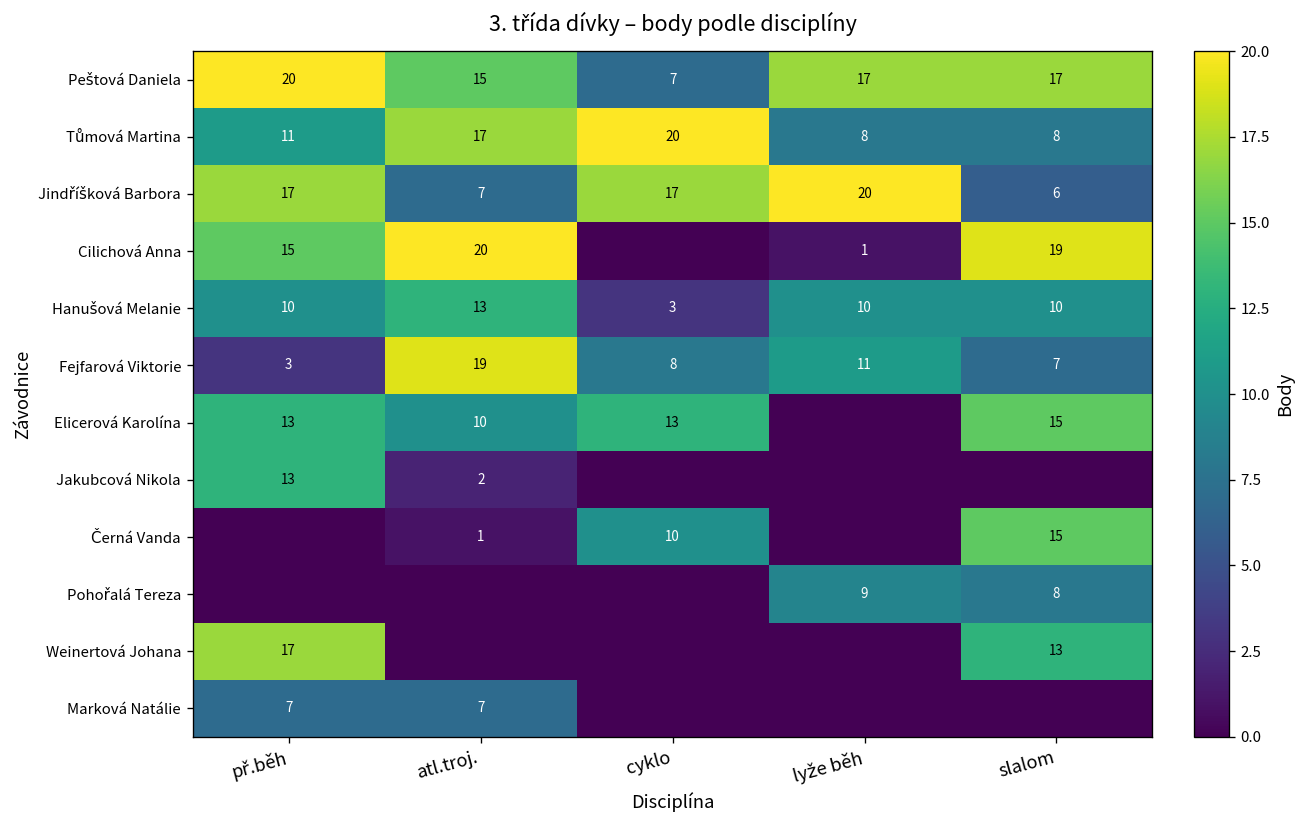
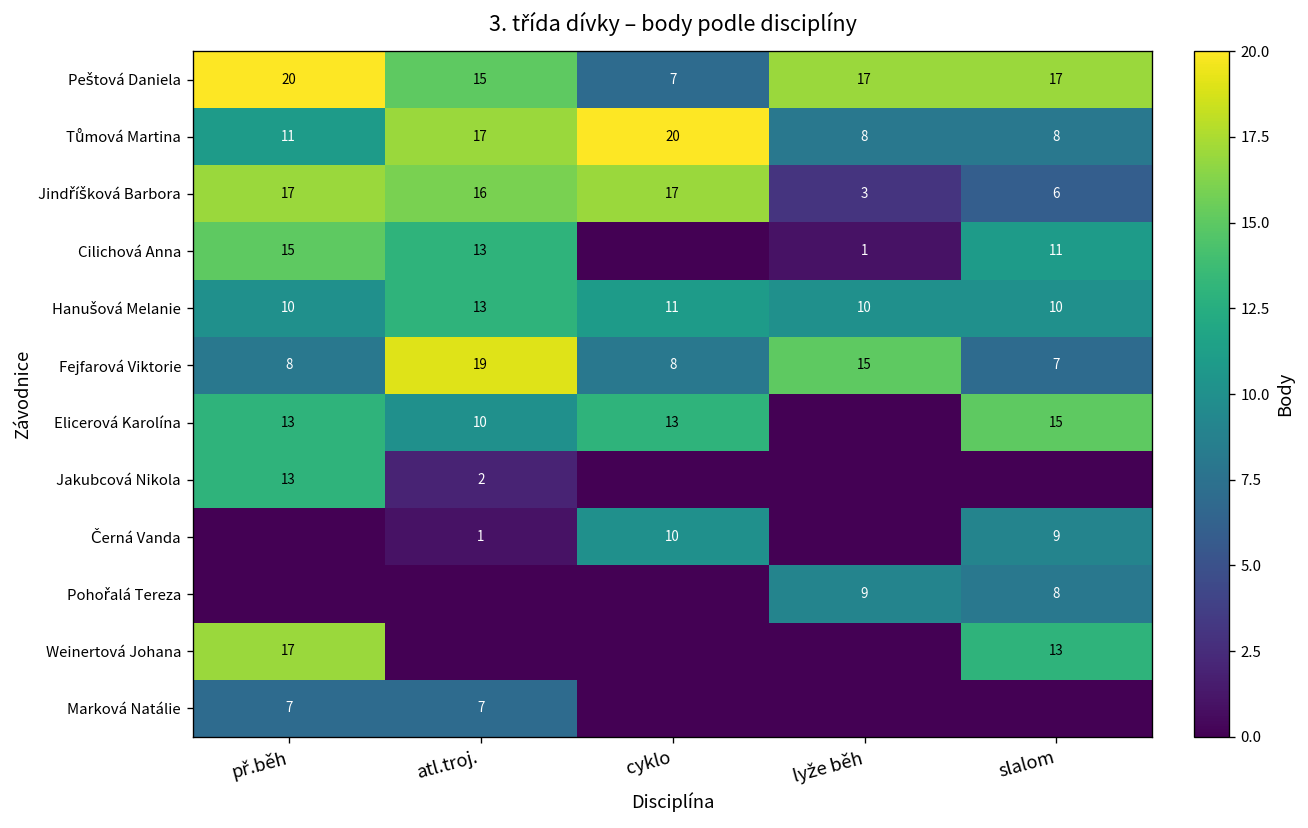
Jindříšková Barbora, atl.troj.: 7 -> 16
Jindříšková Barbora, lyže běh: 20 -> 3
Cilichová Anna, atl.troj.: 20 -> 13
Cilichová Anna, slalom: 19 -> 11
Hanušová Melanie, cyklo: 3 -> 11
Fejfarová Viktorie, př.běh: 3 -> 8
Fejfarová Viktorie, lyže běh: 11 -> 15
Černá Vanda, slalom: 15 -> 9
